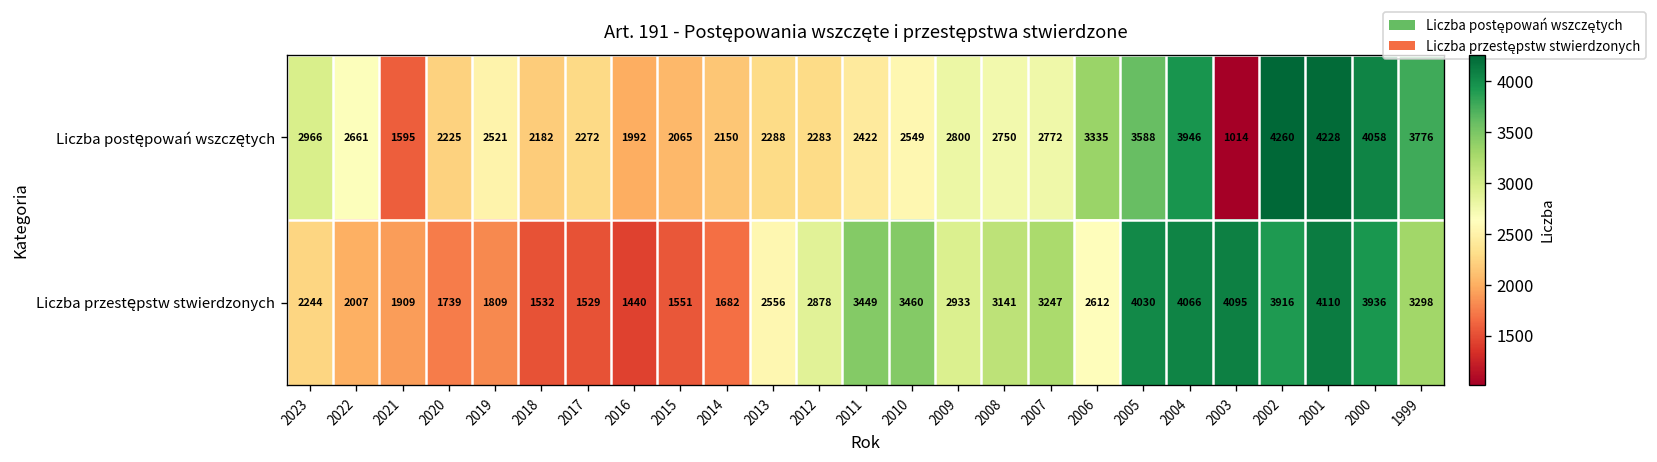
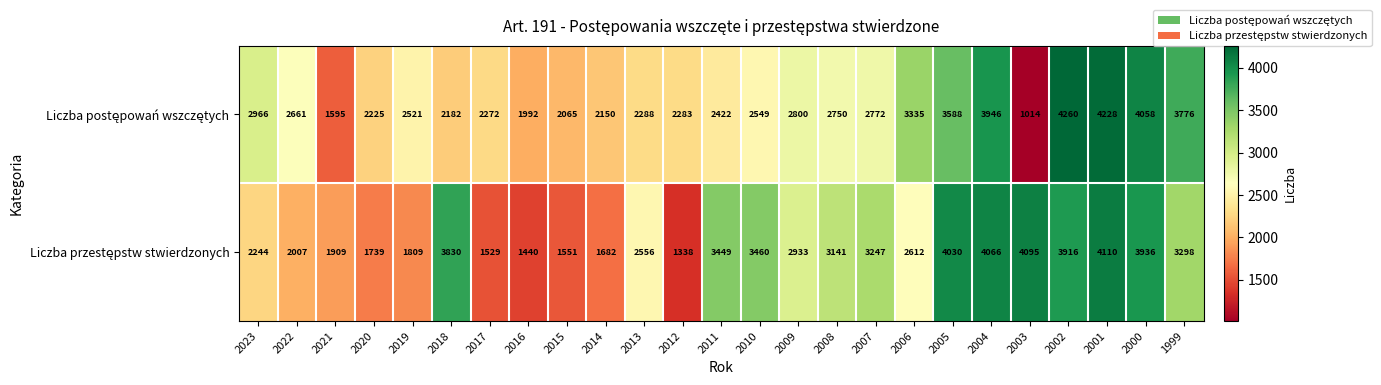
Liczba przestępstw stwierdzonych, 2018: 1532 -> 3830
Liczba przestępstw stwierdzonych, 2012: 2878 -> 1338
